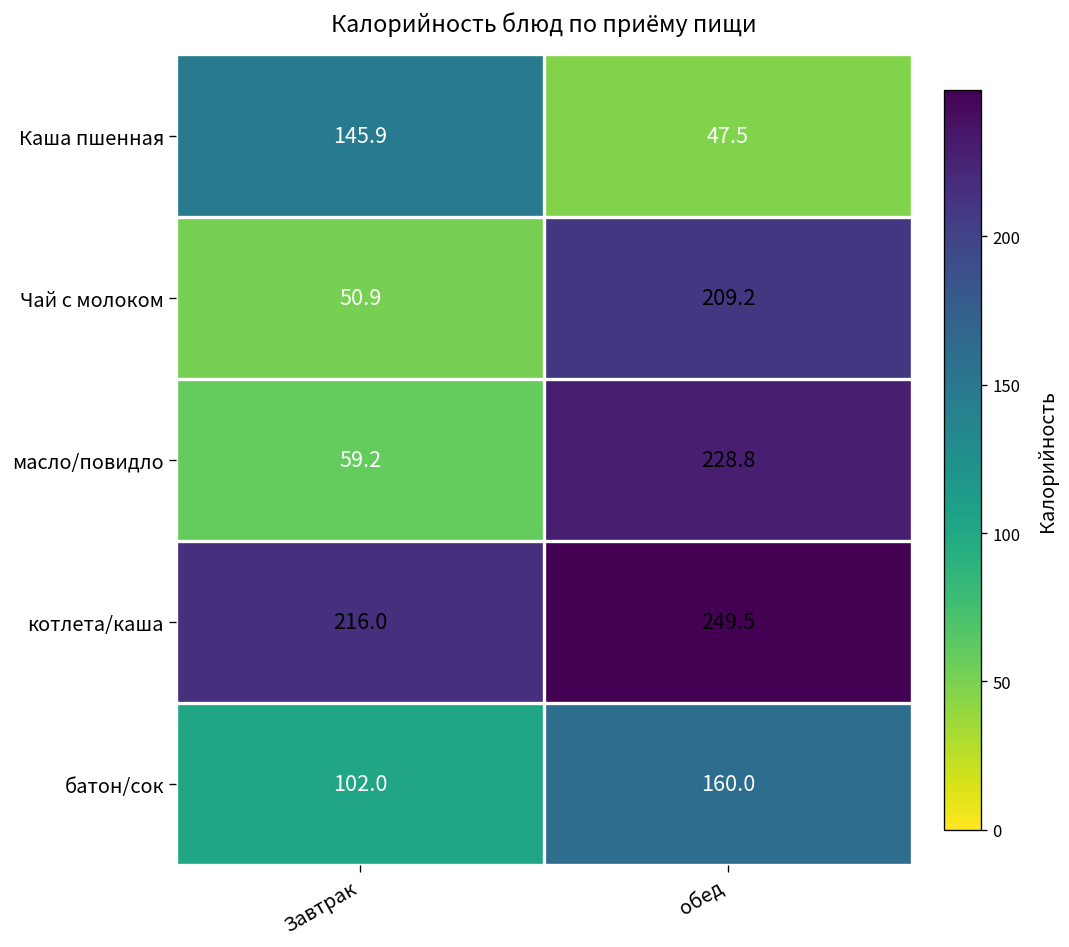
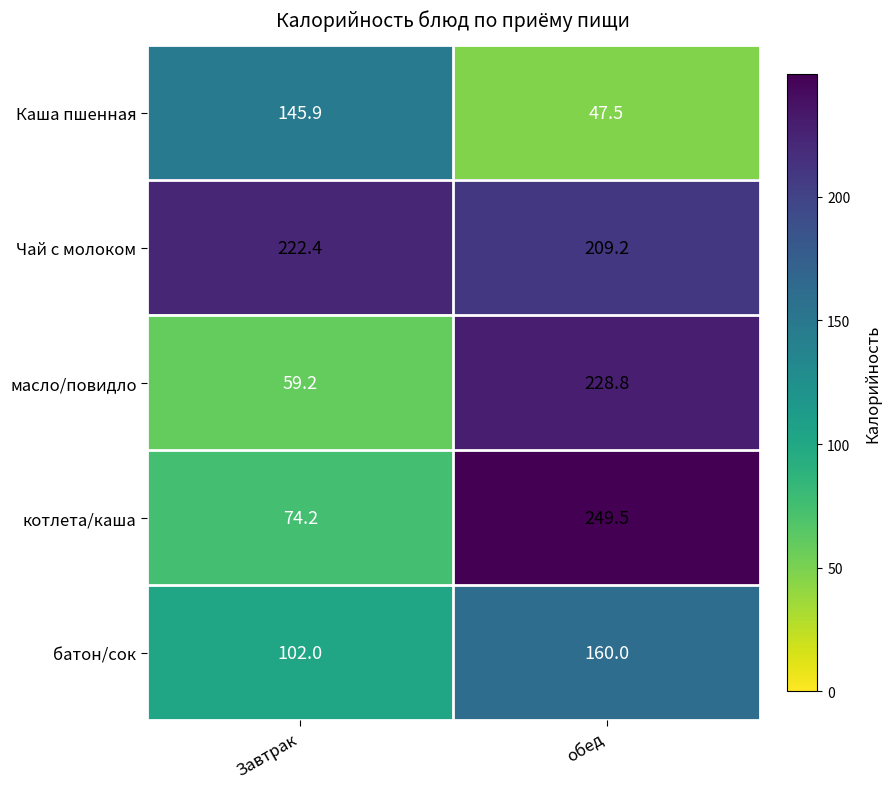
Чай с молоком, Завтрак: 50.9 -> 222.4
котлета/каша, Завтрак: 216.0 -> 74.2
